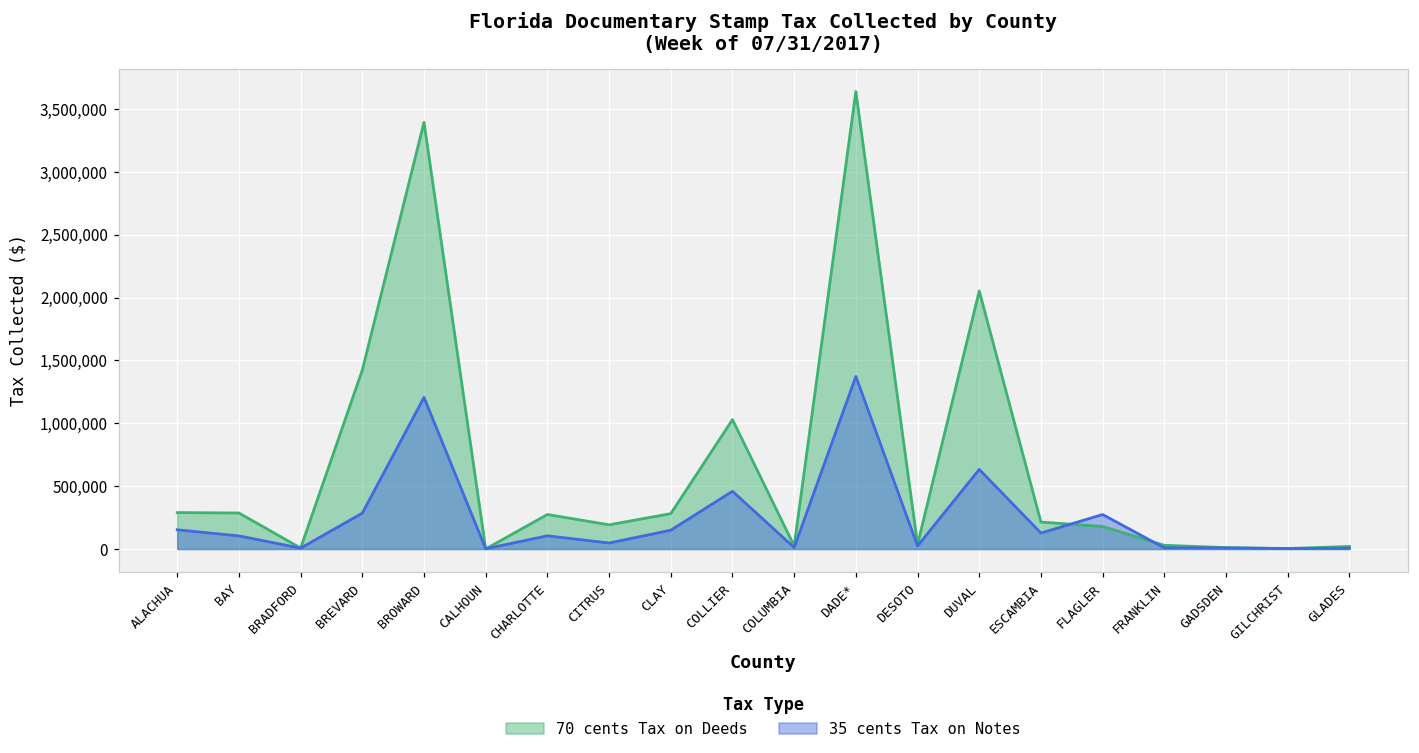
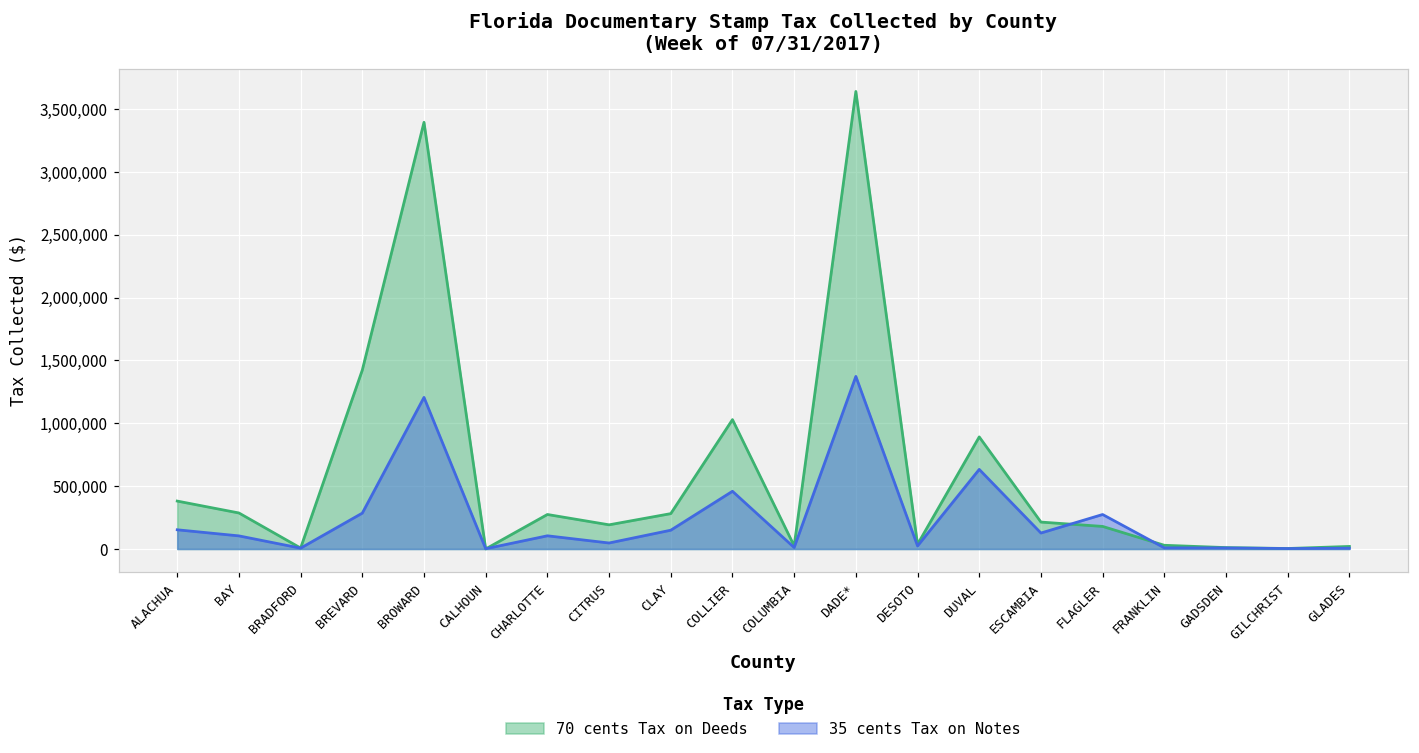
70 cents Tax on Deeds, ALACHUA: 290,000 -> 380,000
70 cents Tax on Deeds, DUVAL: 2,050,000 -> 890,000
